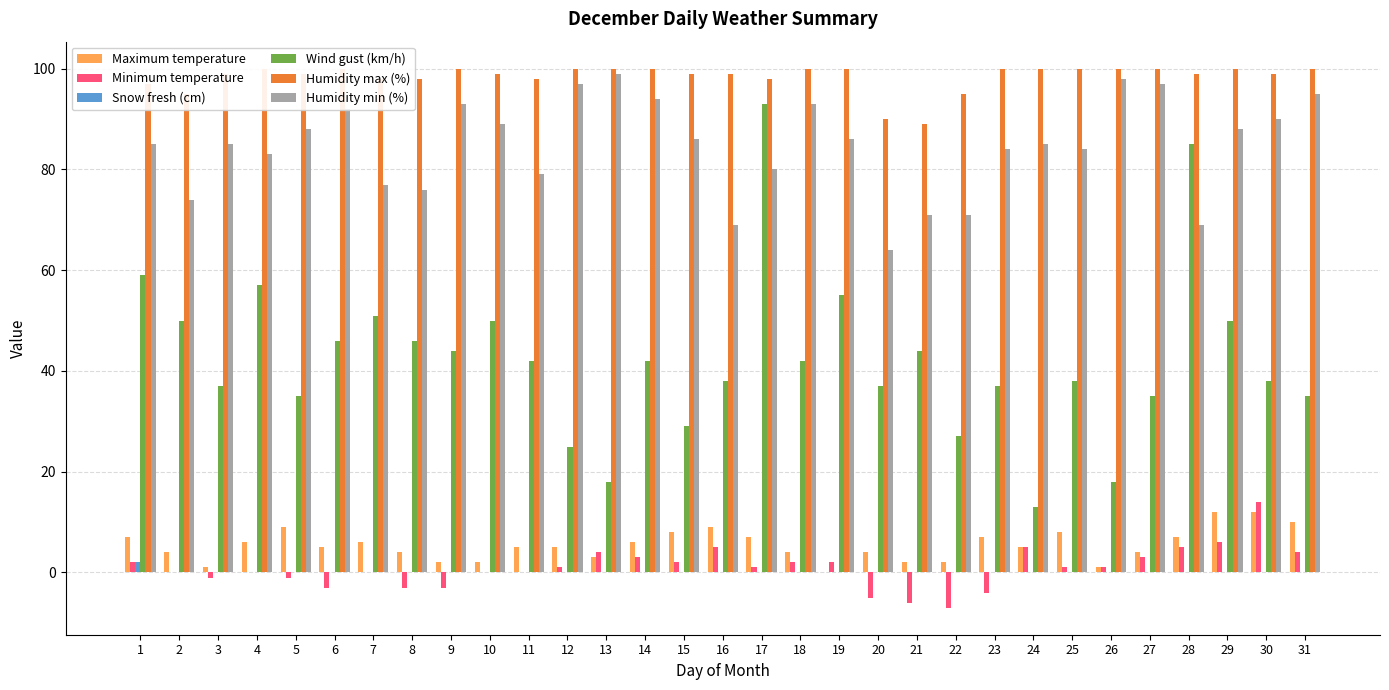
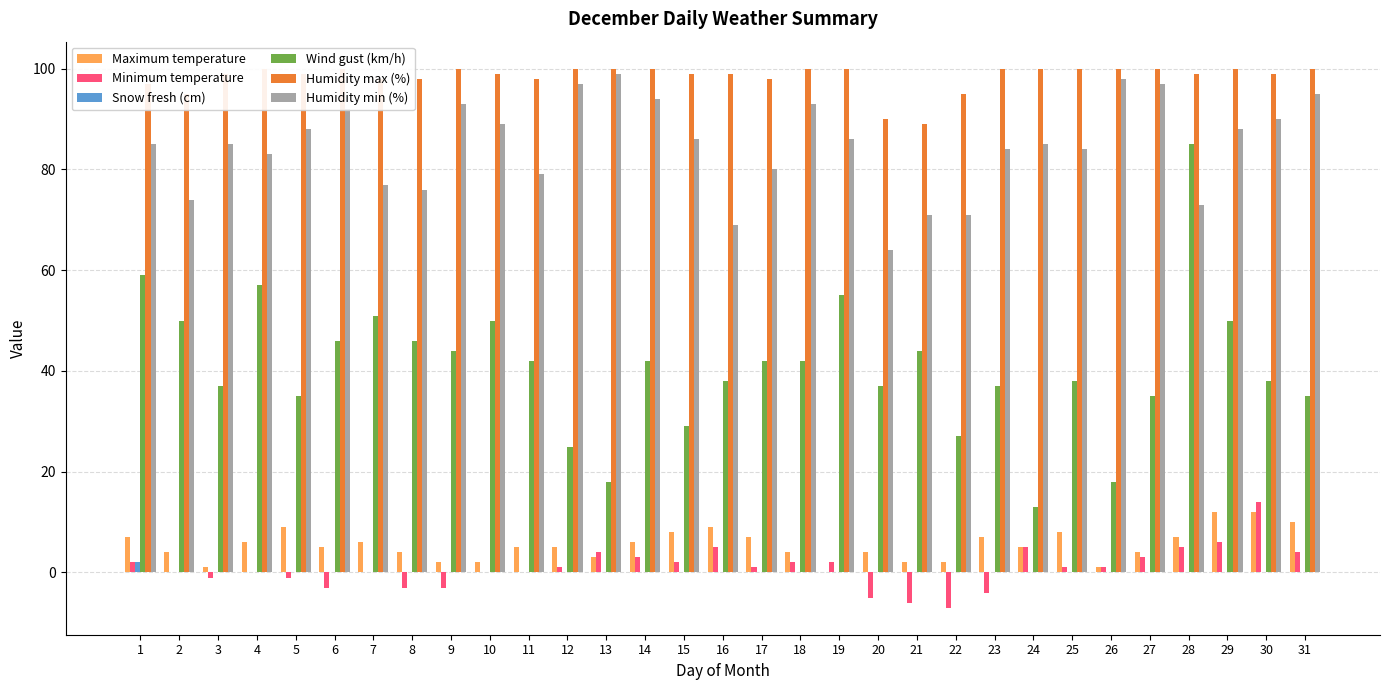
Wind gust (km/h), 17: 93 -> 42
Humidity min (%), 28: 69 -> 73
